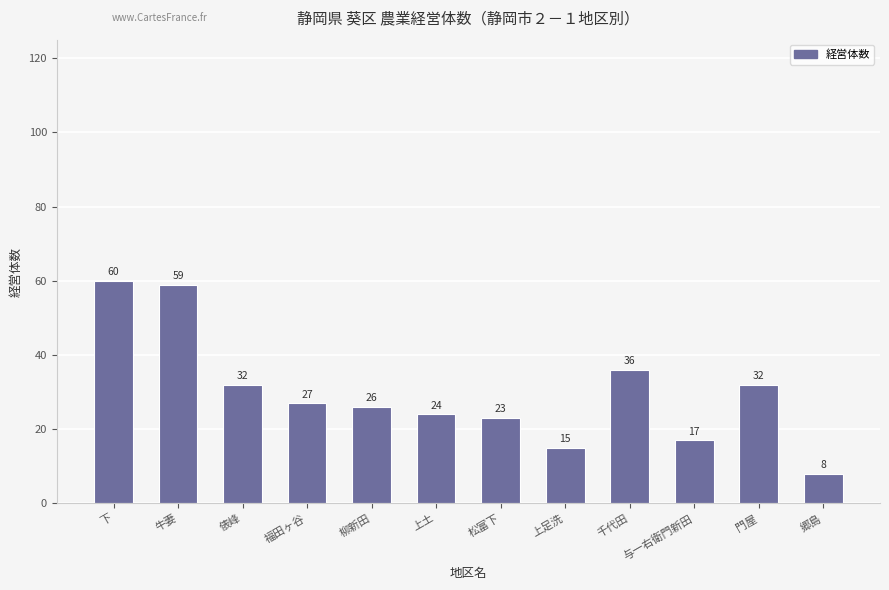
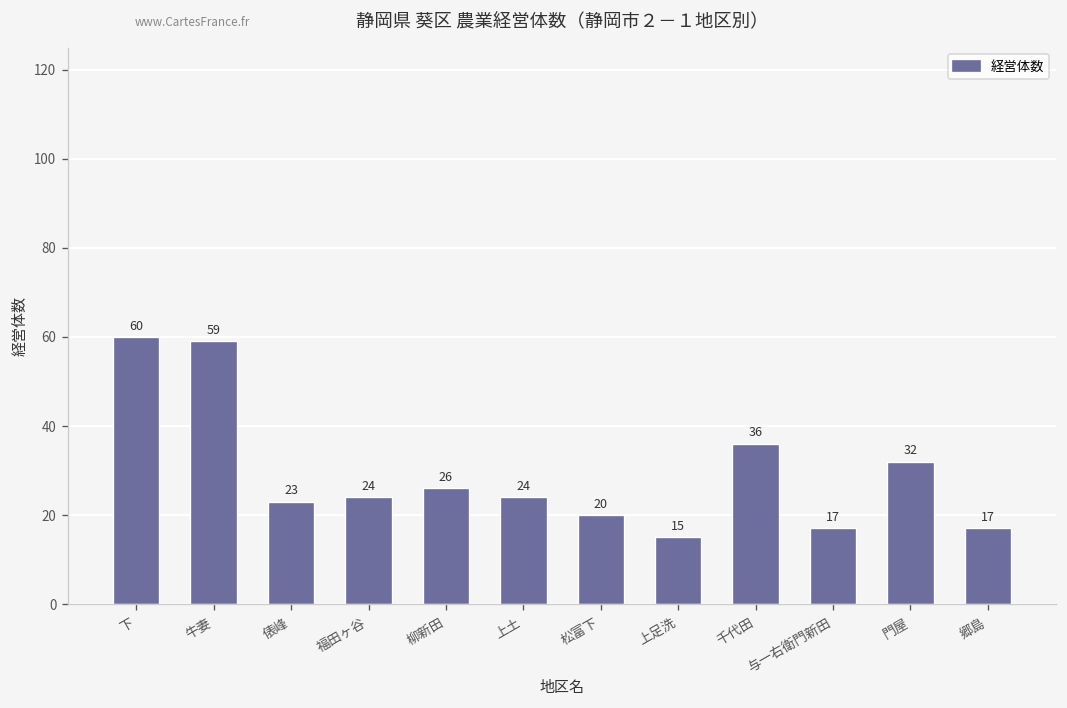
俵峰: 32 -> 23
福田ヶ谷: 27 -> 24
松富下: 23 -> 20
郷島: 8 -> 17
